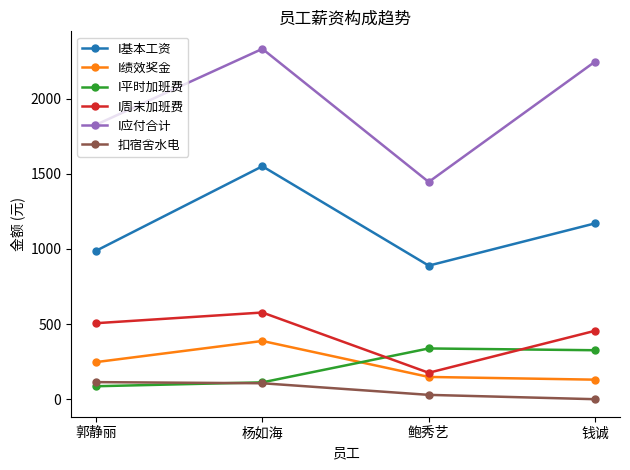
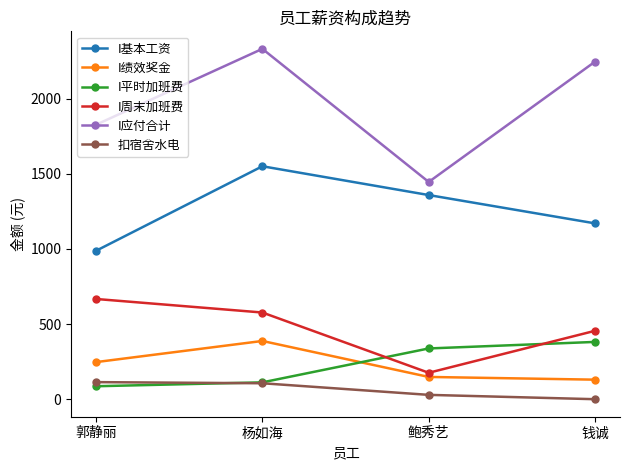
I周末加班费, 郭静丽: 510 -> 670
I基本工资, 鲍秀艺: 890 -> 1360
I平时加班费, 钱诚: 330 -> 380
